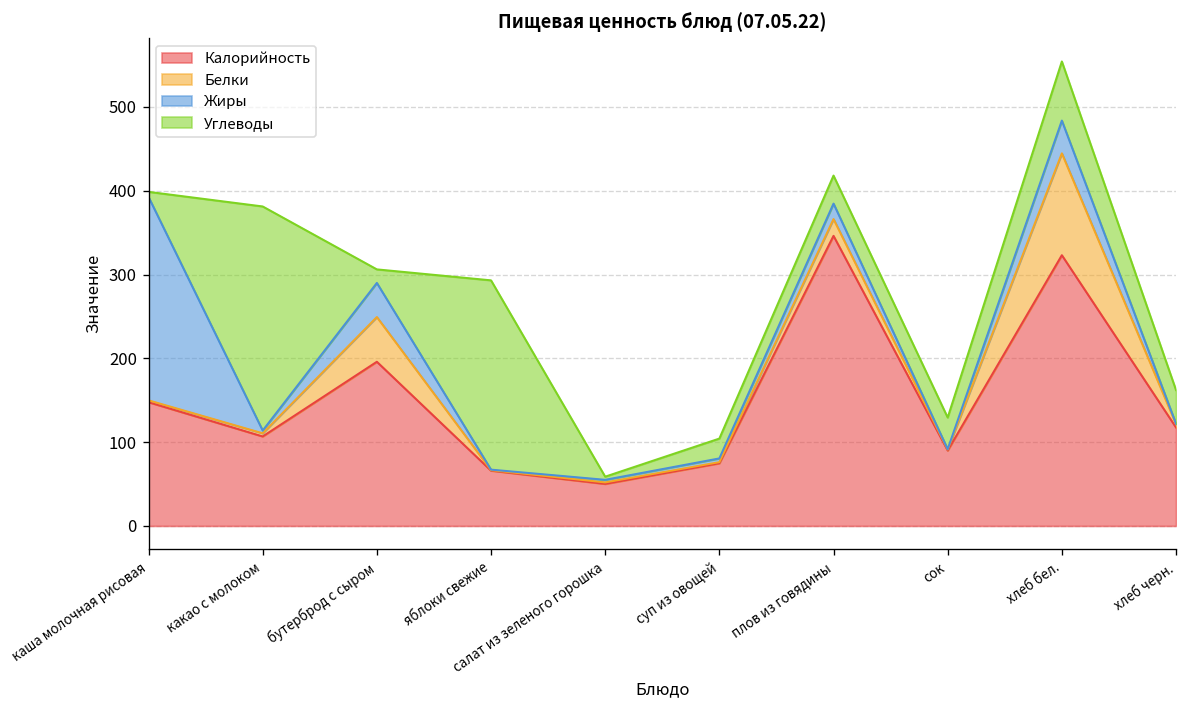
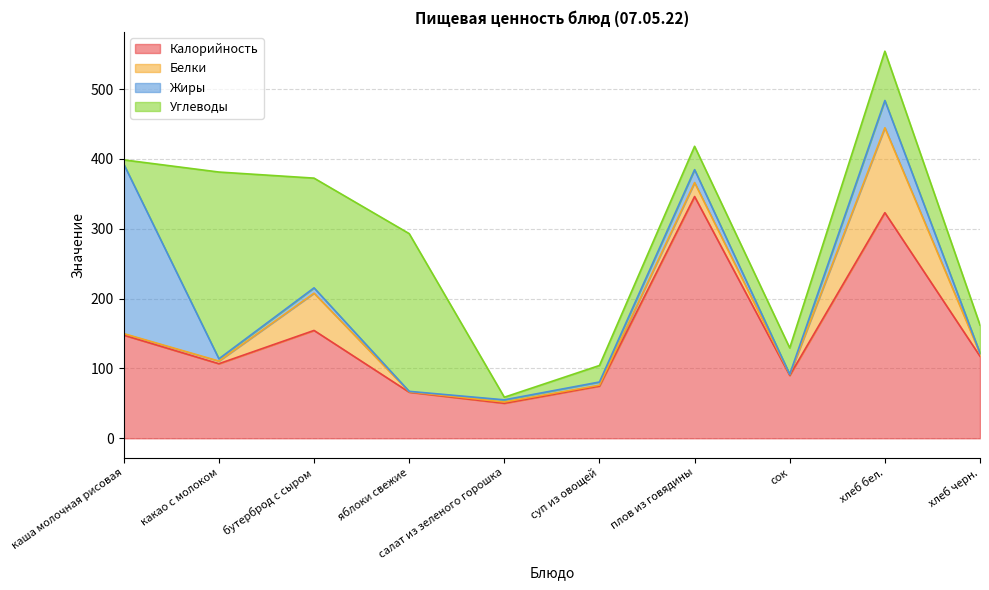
Калорийность, бутерброд с сыром: 200 -> 150
Жиры, бутерброд с сыром: 40 -> 10
Углеводы, бутерброд с сыром: 20 -> 160
